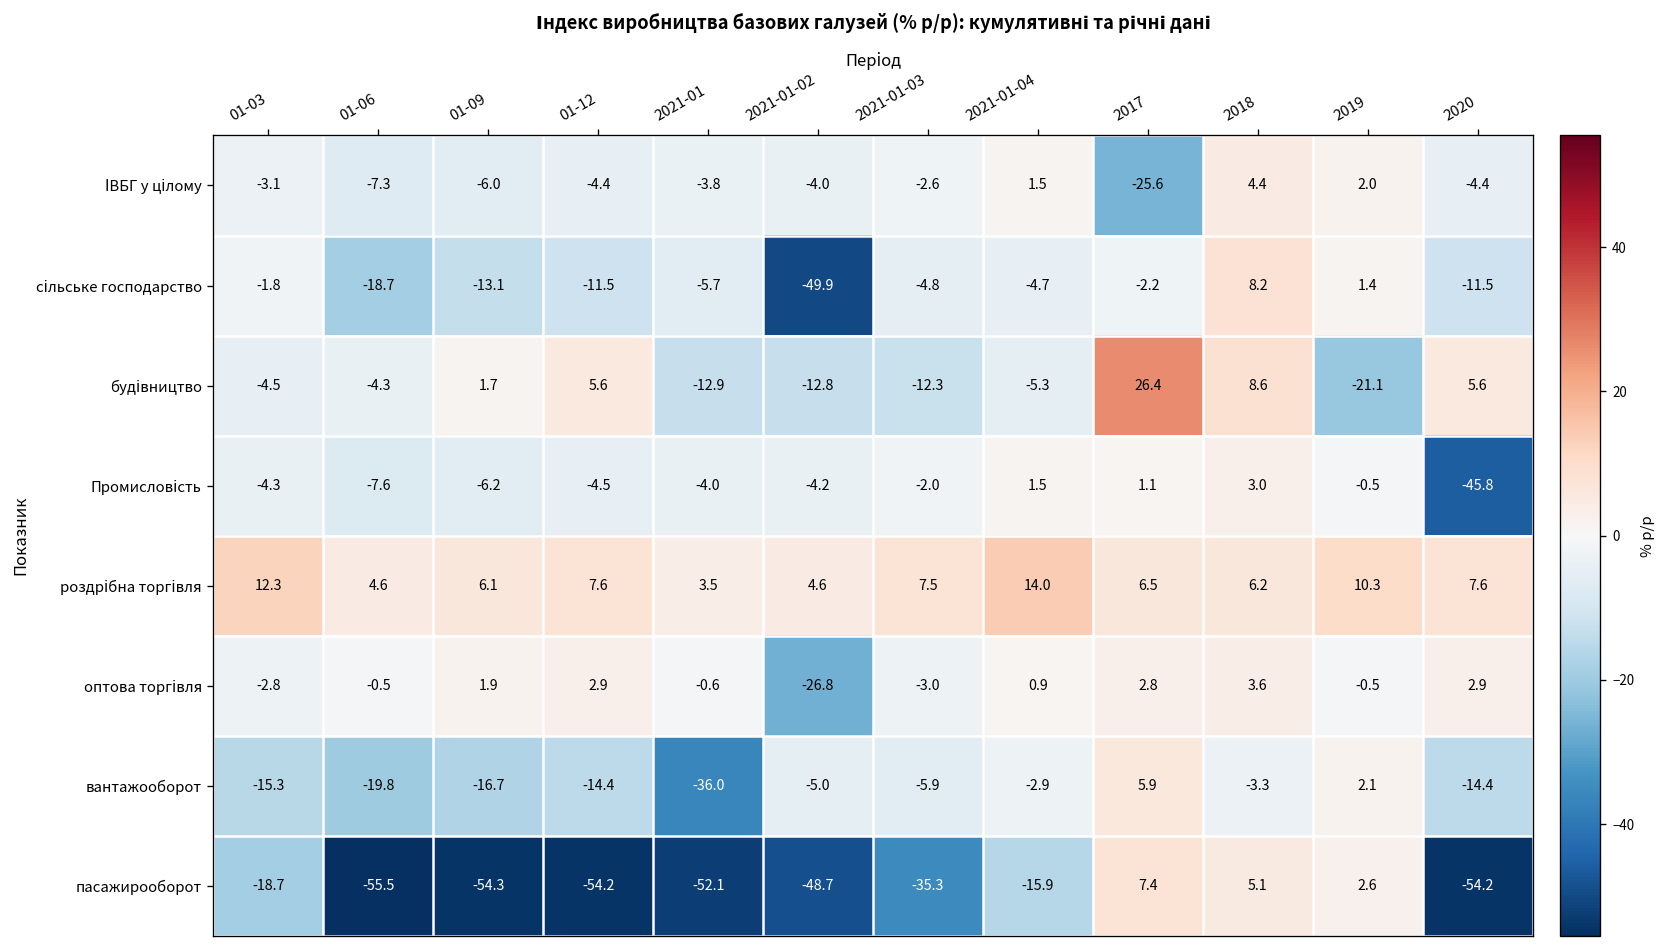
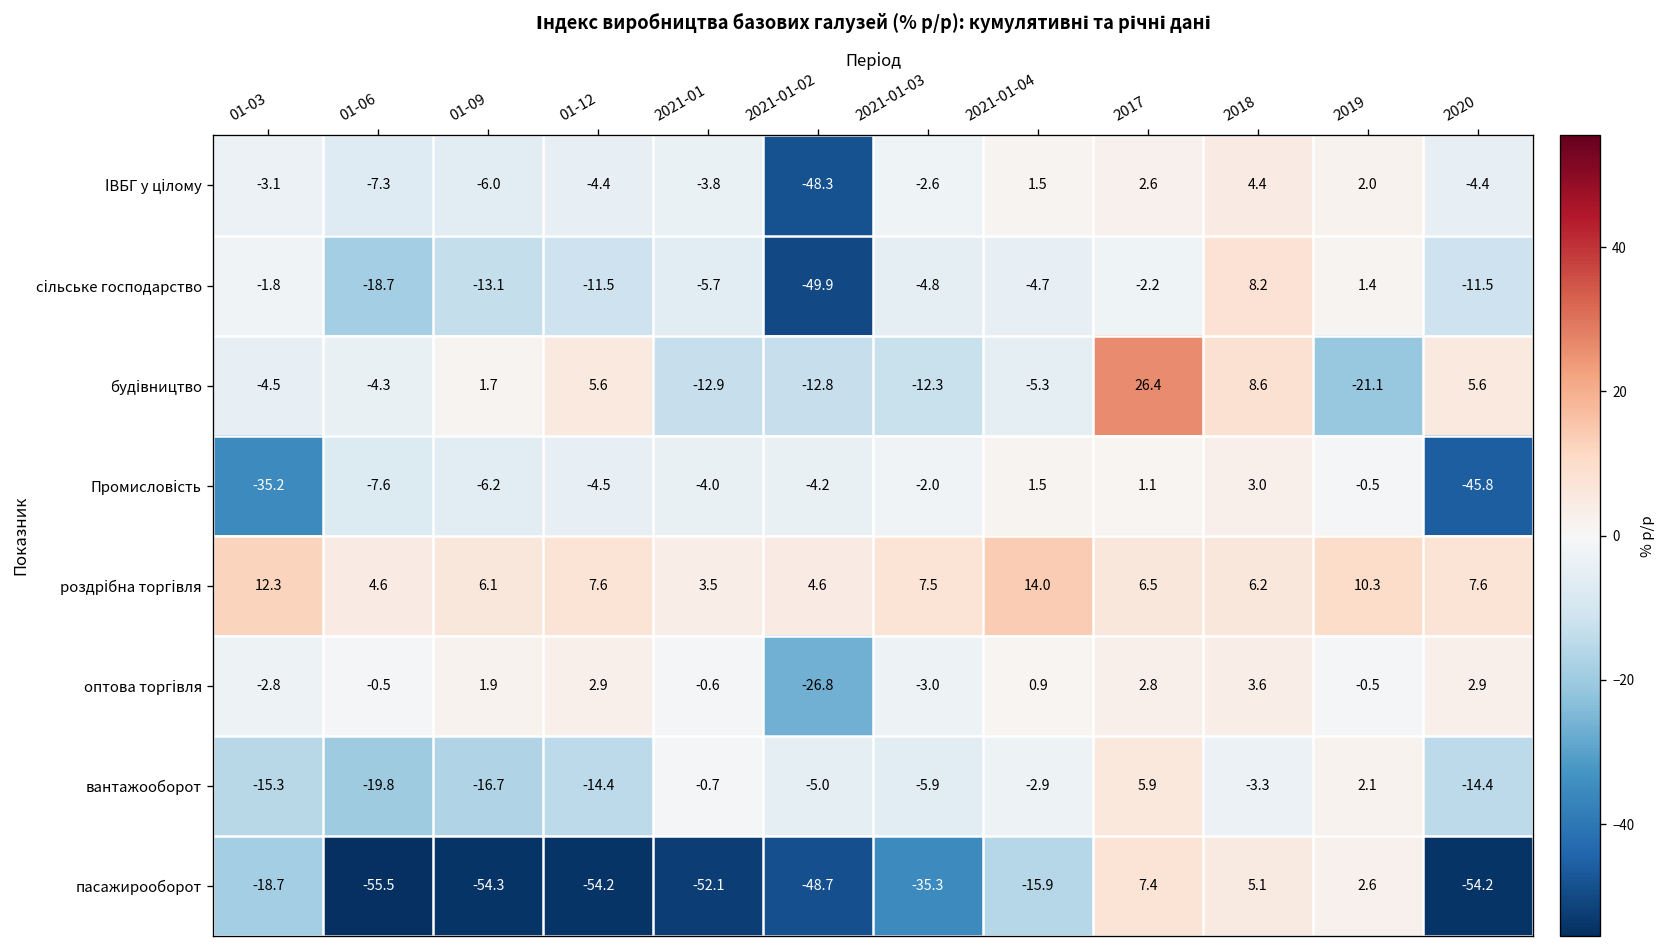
ІВБГ у цілому, 2021-01-02: -4.0 -> -48.3
ІВБГ у цілому, 2017: -25.6 -> 2.6
Промисловість, 01-03: -4.3 -> -35.2
вантажооборот, 2021-01: -36.0 -> -0.7
